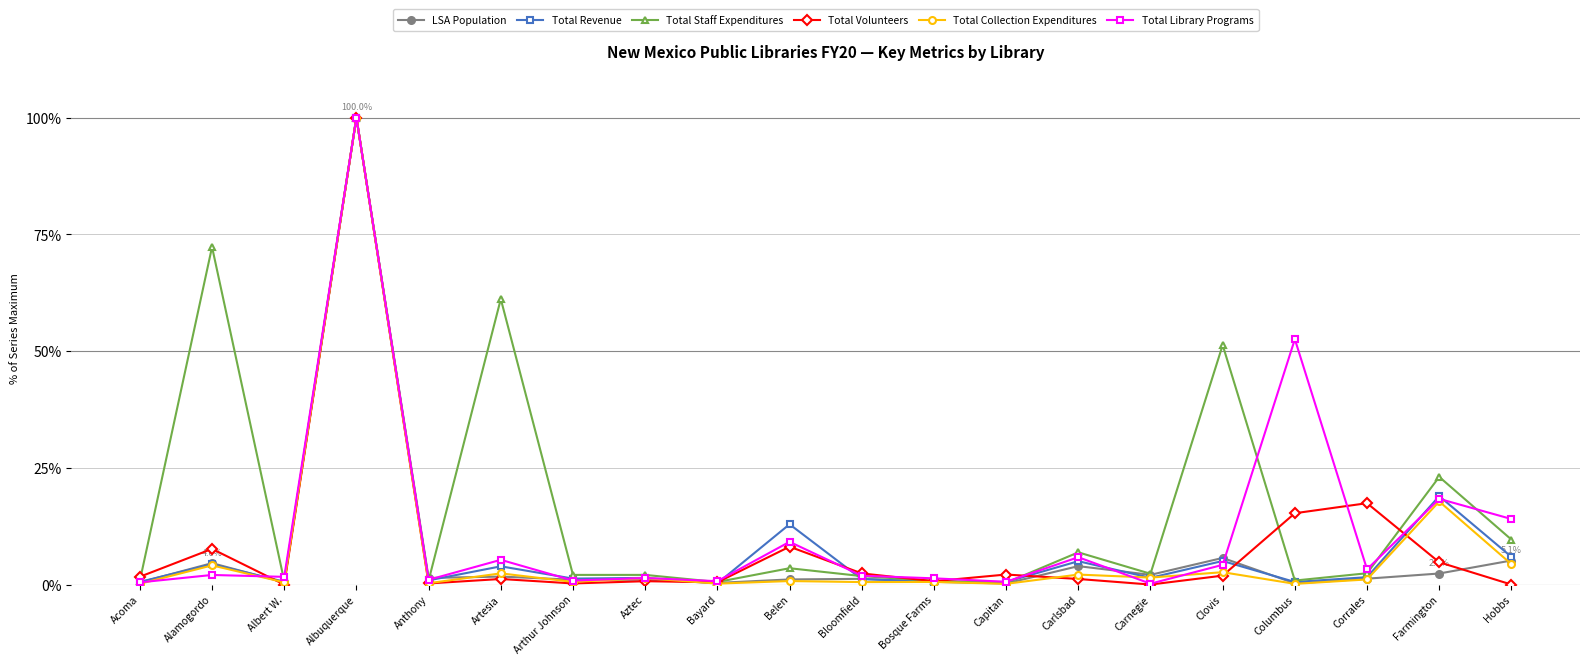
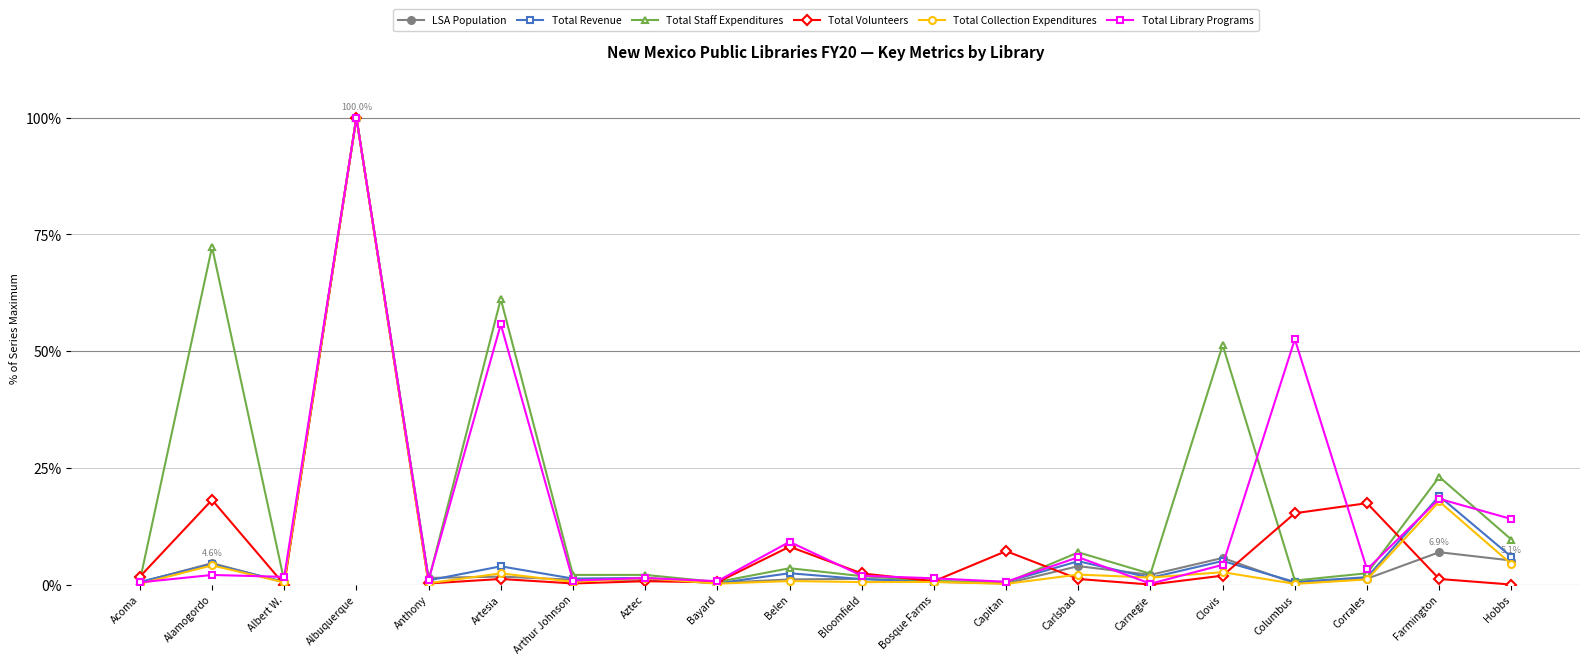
Total Volunteers, Alamogordo: 8% -> 18%
Total Library Programs, Artesia: 5% -> 56%
Total Revenue, Belen: 13% -> 2%
Total Volunteers, Capitan: 2% -> 7%
LSA Population, Farmington: 2.4% -> 6.9%
Total Volunteers, Farmington: 5% -> 1%
